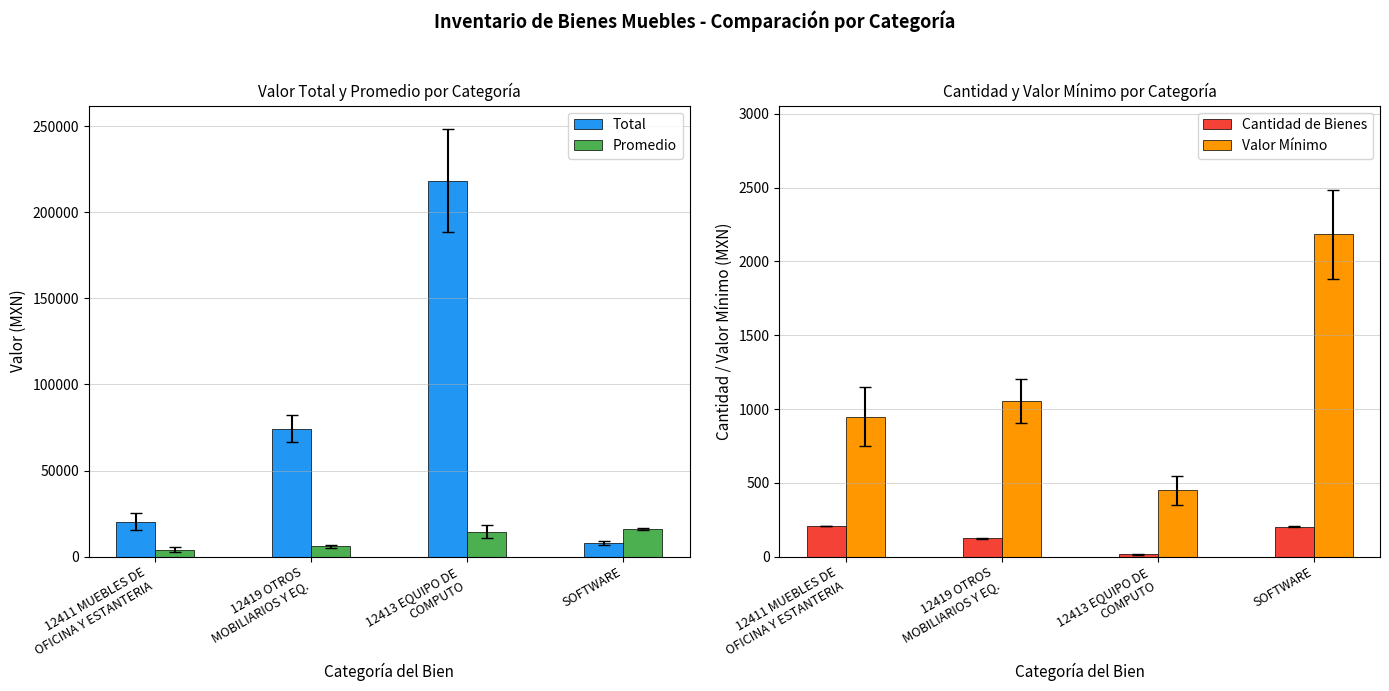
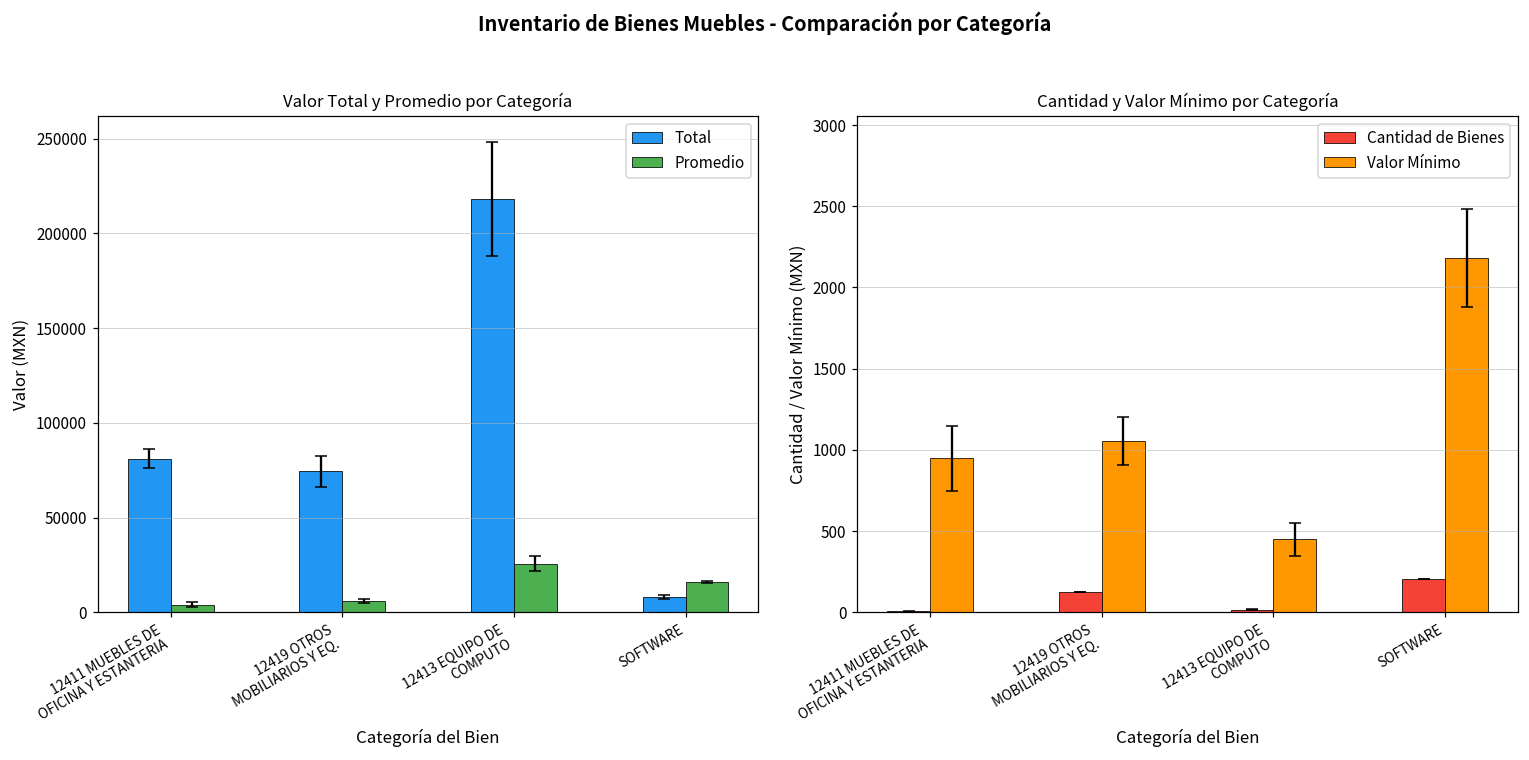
Valor Total y Promedio por Categoría, Total, 12411 MUEBLES DE OFICINA Y ESTANTERIA: 20000 -> 81000
Valor Total y Promedio por Categoría, Promedio, 12413 EQUIPO DE COMPUTO: 15000 -> 26000
Cantidad y Valor Mínimo por Categoría, Cantidad de Bienes, 12411 MUEBLES DE OFICINA Y ESTANTERIA: 210 -> 10
